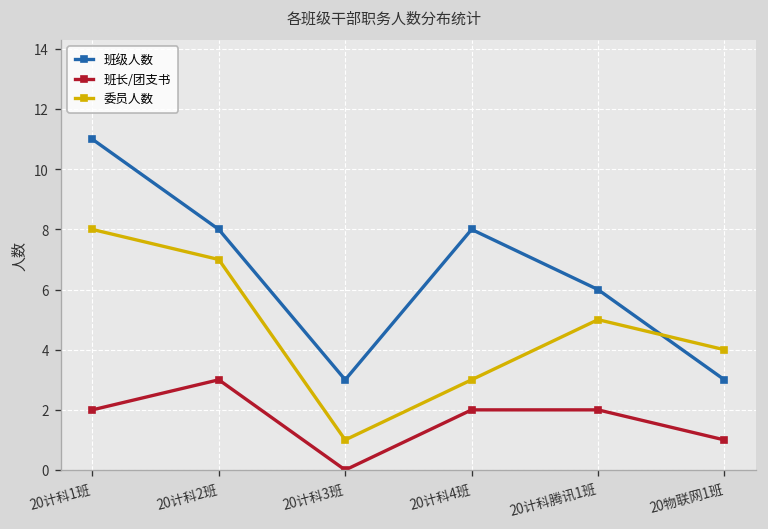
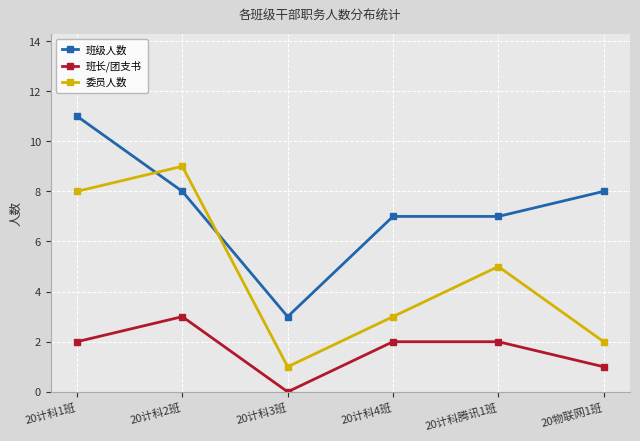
委员人数, 20计科2班: 7 -> 9
班级人数, 20计科4班: 8 -> 7
班级人数, 20计科腾讯1班: 6 -> 7
班级人数, 20物联网1班: 3 -> 8
委员人数, 20物联网1班: 4 -> 2
